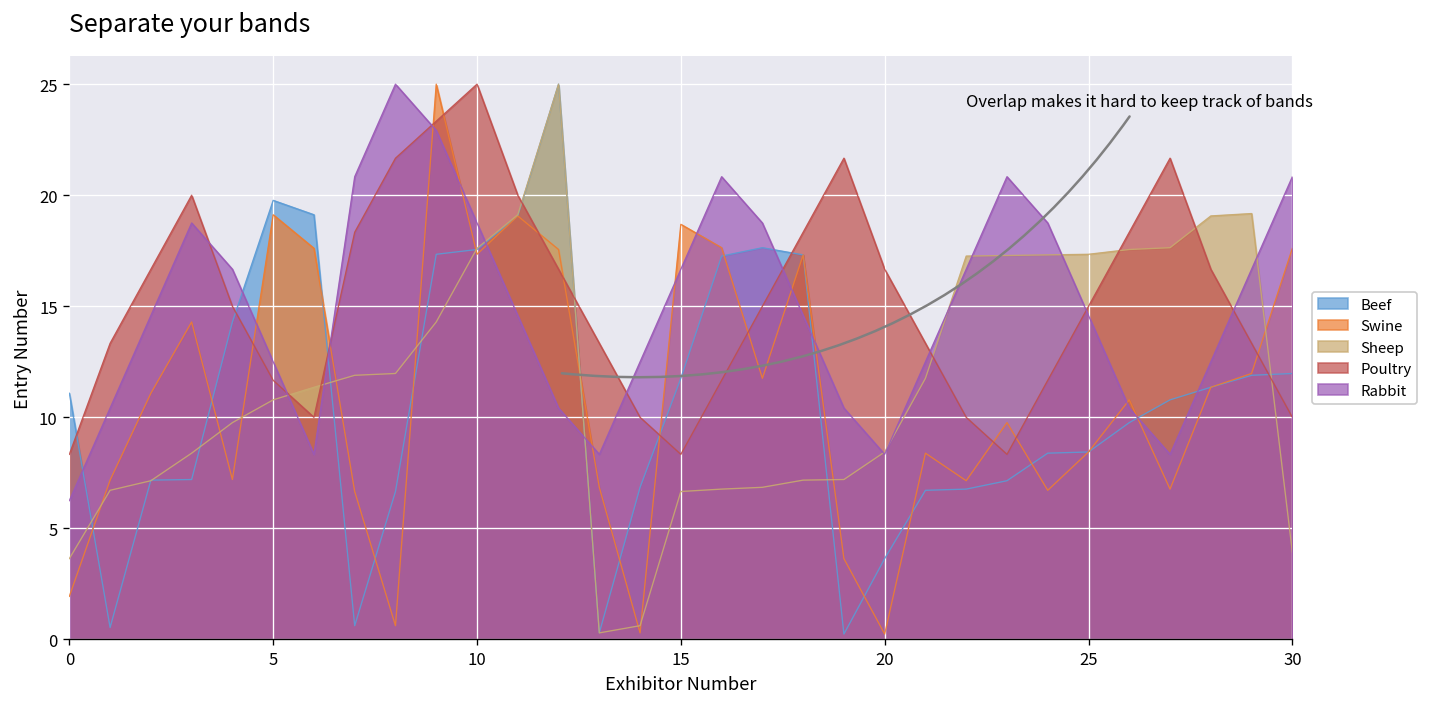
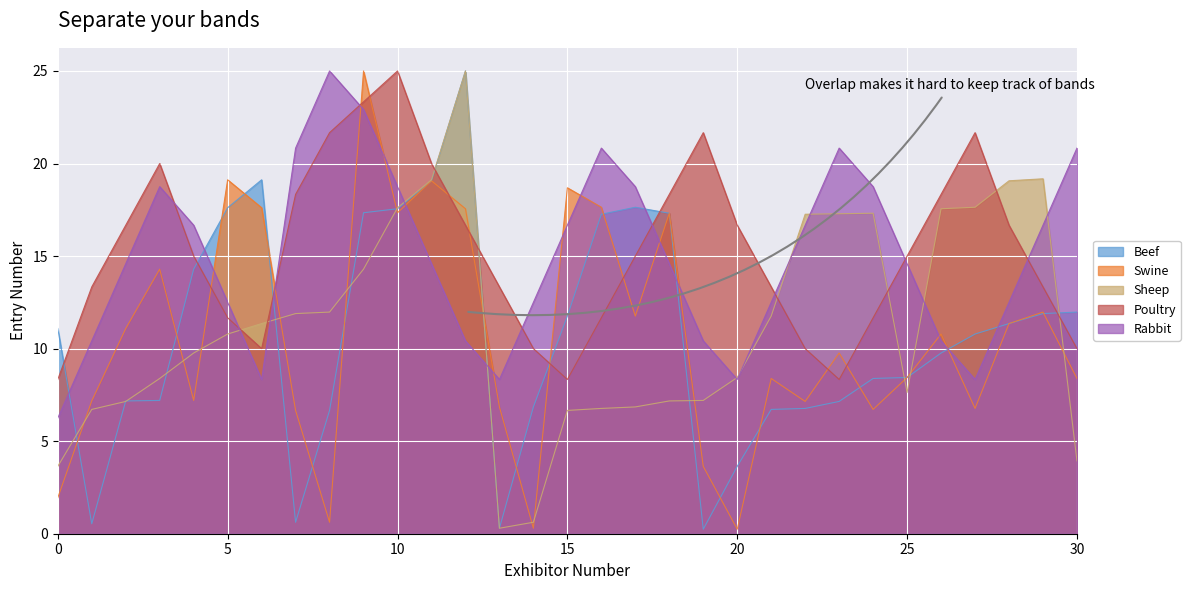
Beef, 5: 19.8 -> 17.6
Sheep, 25: 17.3 -> 7.6
Swine, 30: 17.6 -> 8.4
